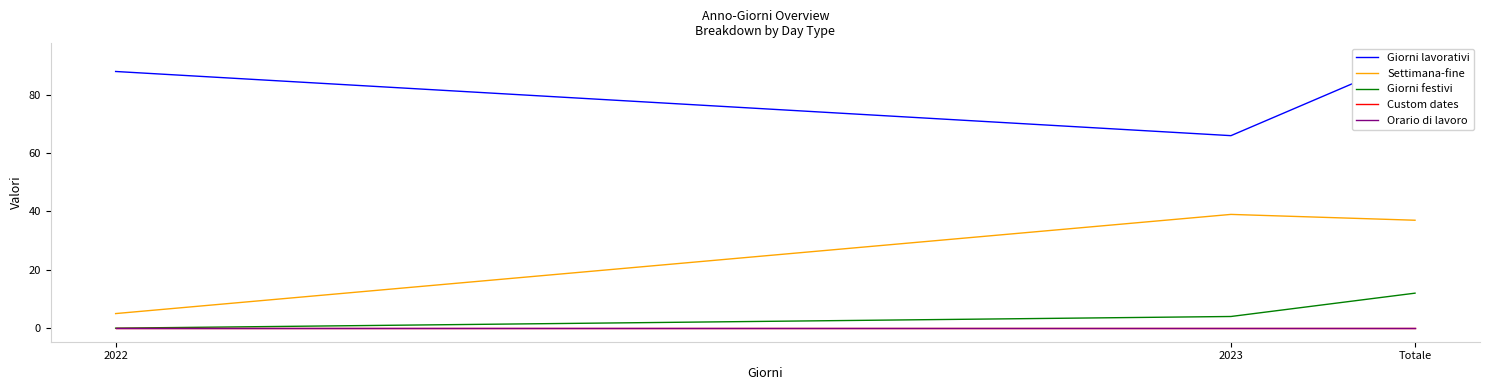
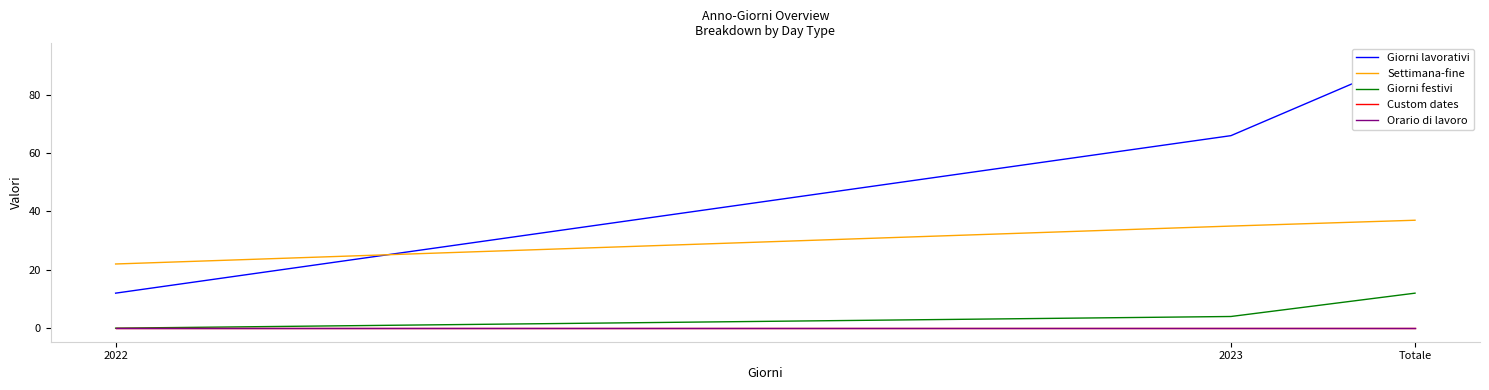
Giorni lavorativi, 2022: 88 -> 12
Settimana-fine, 2022: 5 -> 22
Settimana-fine, 2023: 39 -> 35
